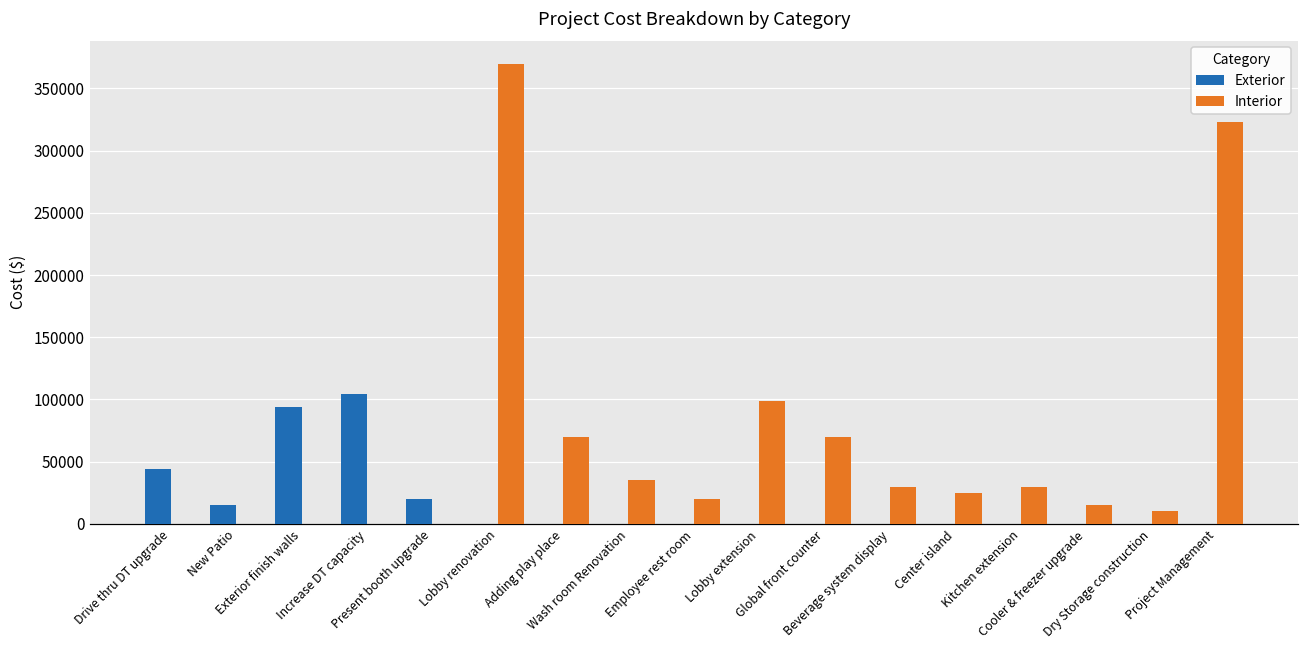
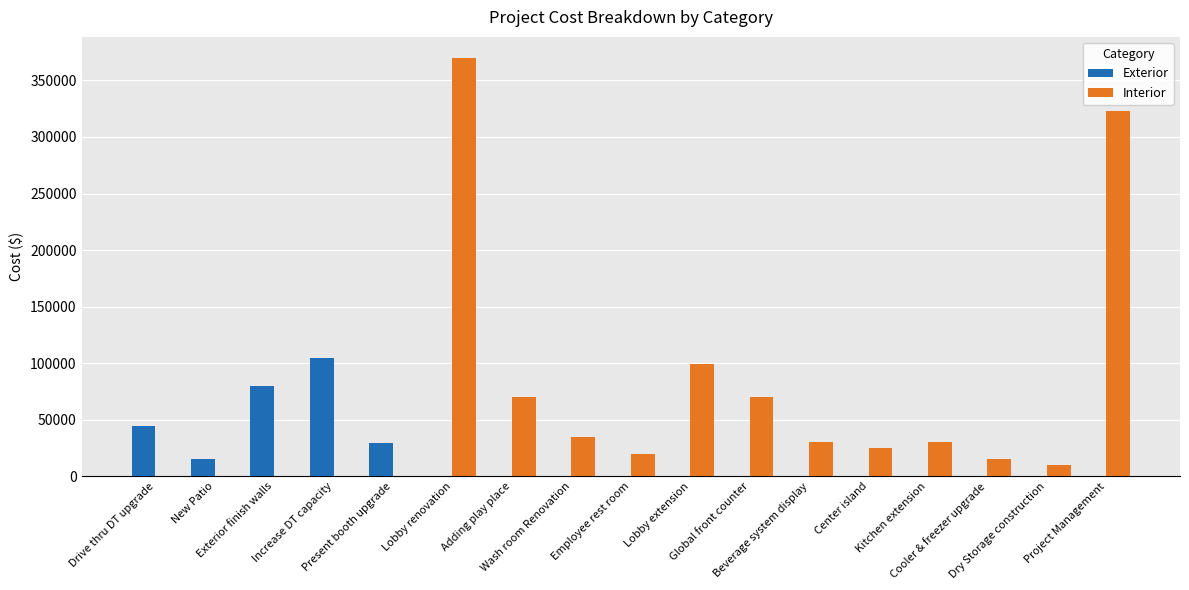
Exterior, Exterior finish walls: 94000 -> 80000
Exterior, Present booth upgrade: 20000 -> 30000
